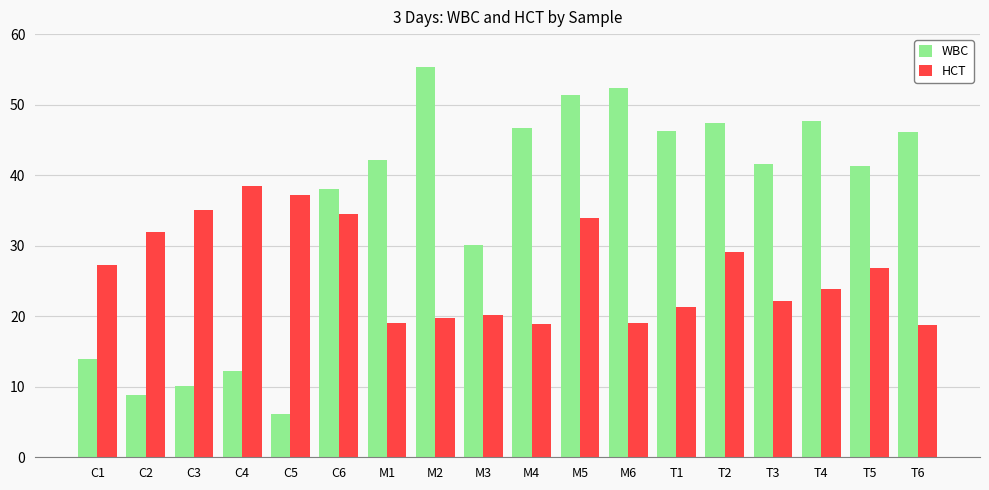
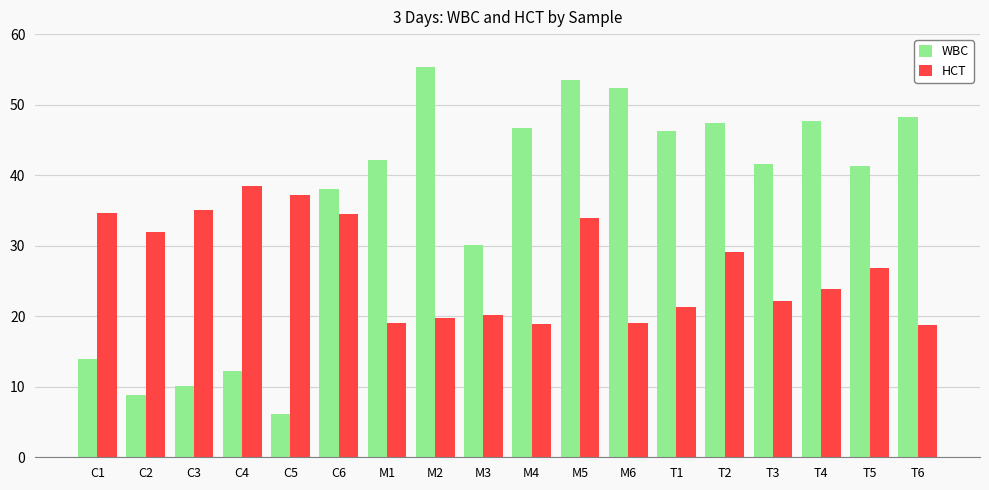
HCT, C1: 27 -> 35
WBC, M5: 51 -> 54
WBC, T6: 46 -> 48
